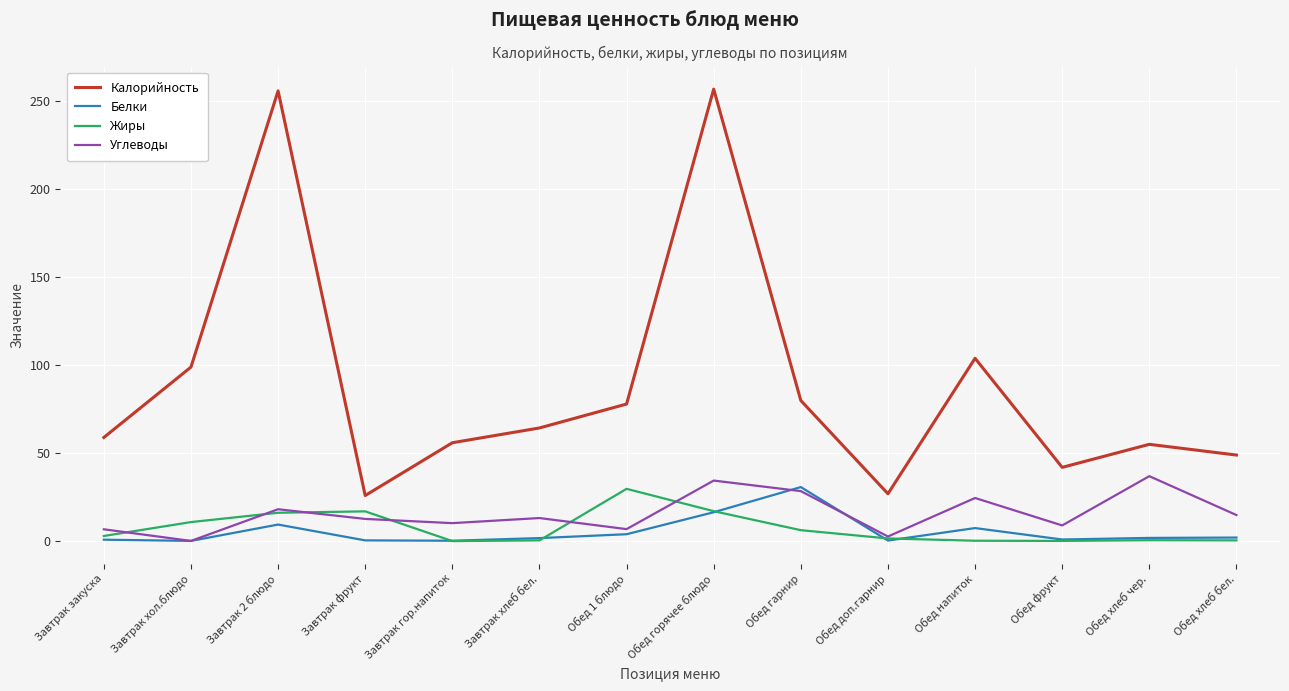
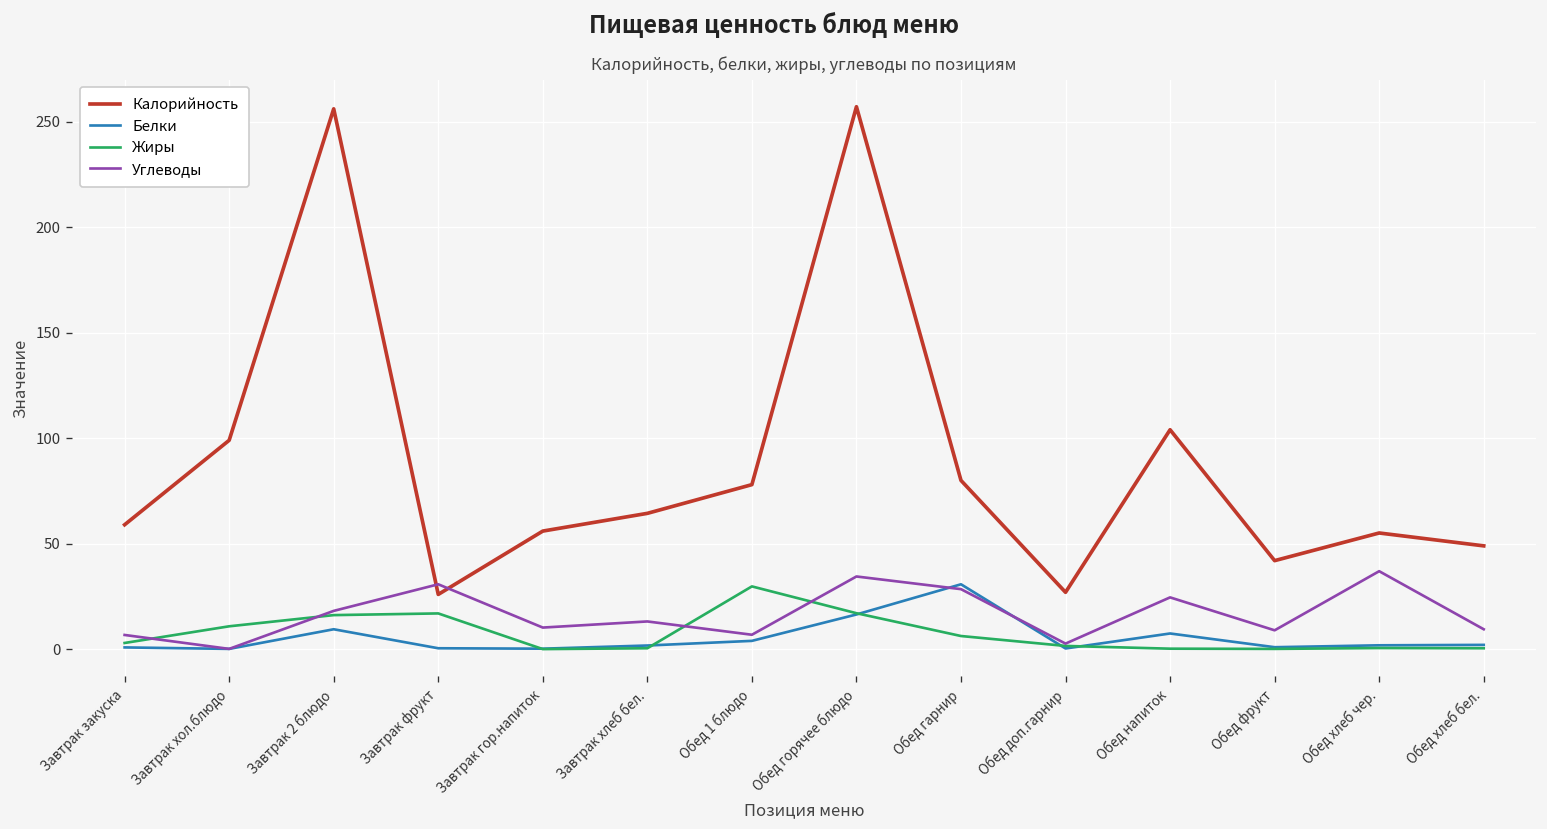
Углеводы, Завтрак фрукт: 13 -> 31
Углеводы, Обед хлеб бел.: 15 -> 10
